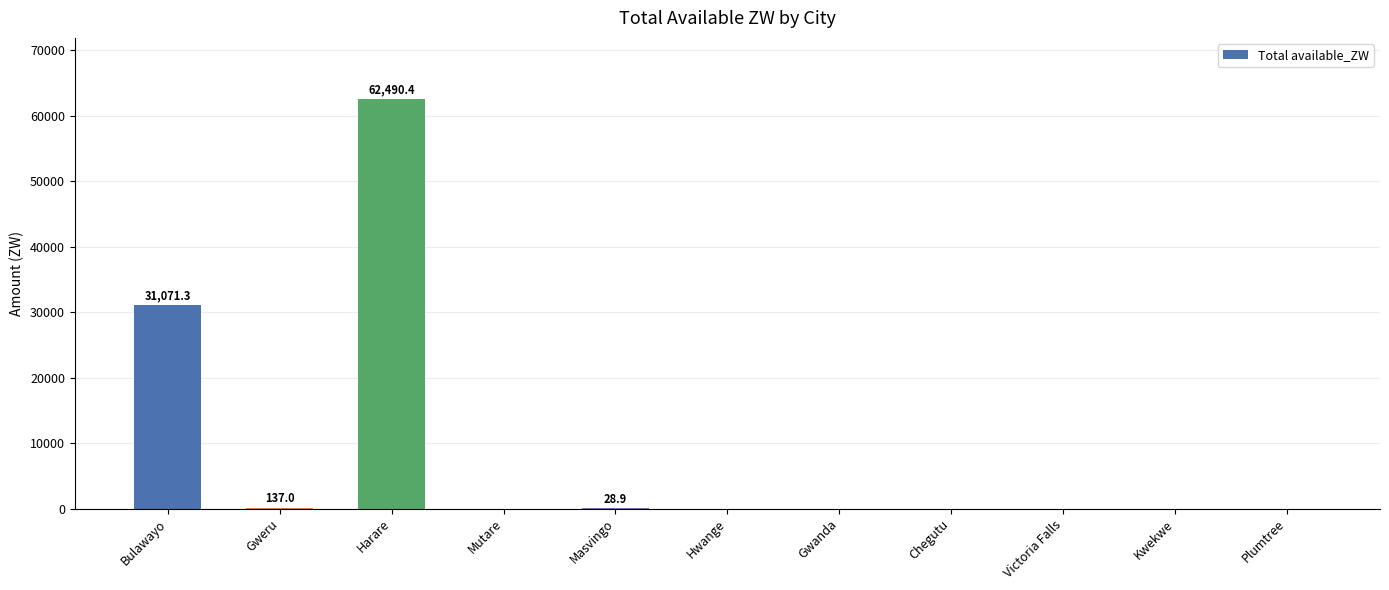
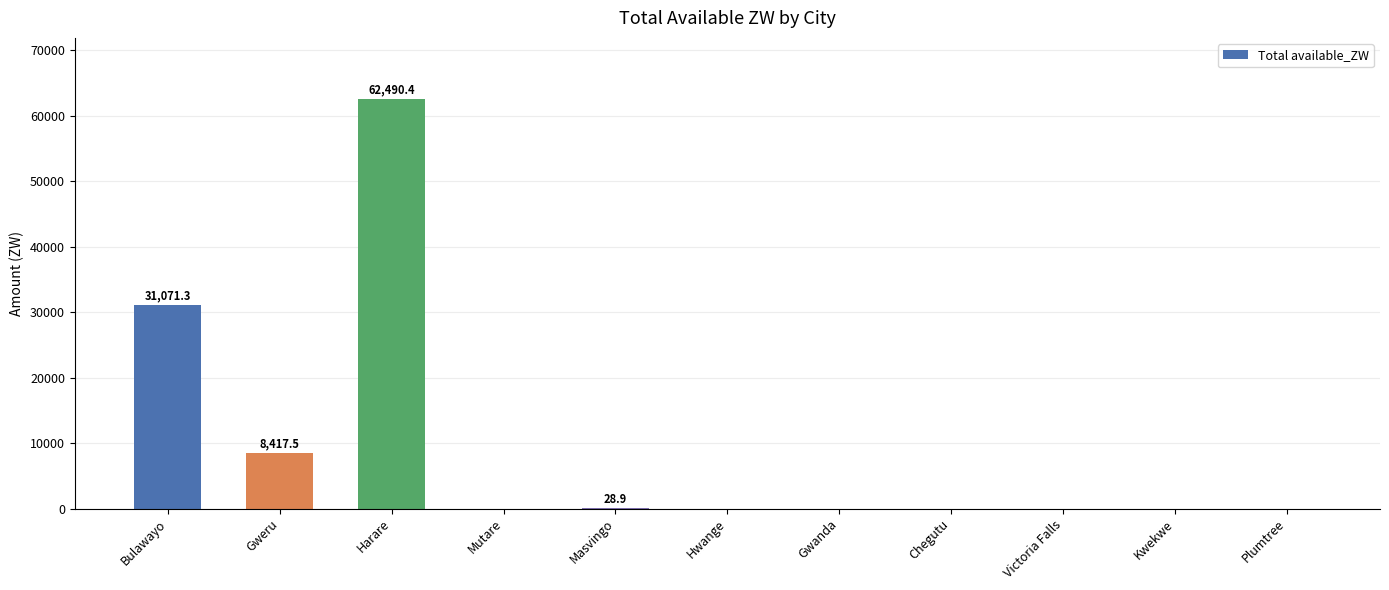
Gweru: 137.0 -> 8,417.5
